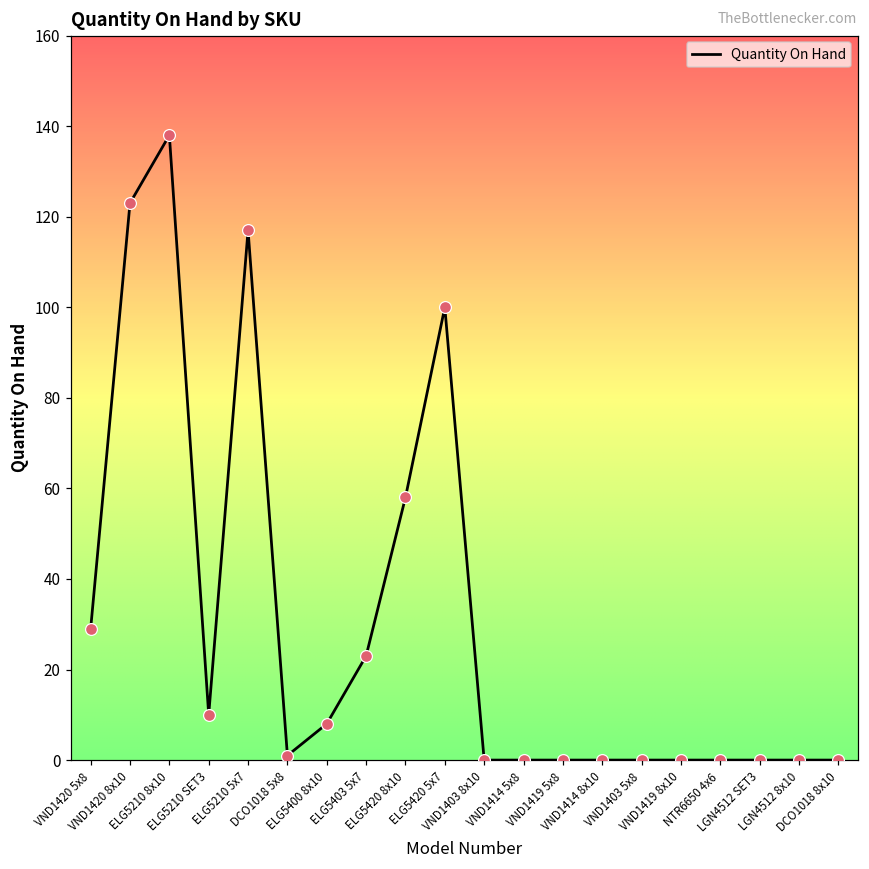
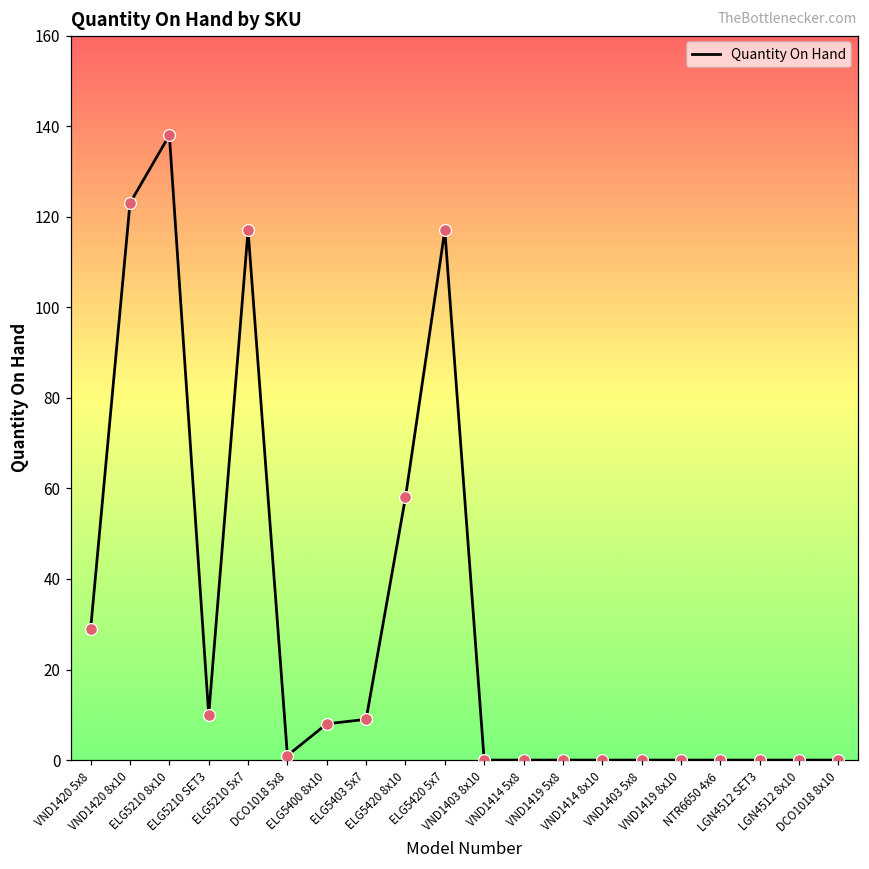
ELG5403 5x7: 23 -> 9
ELG5420 5x7: 100 -> 117
